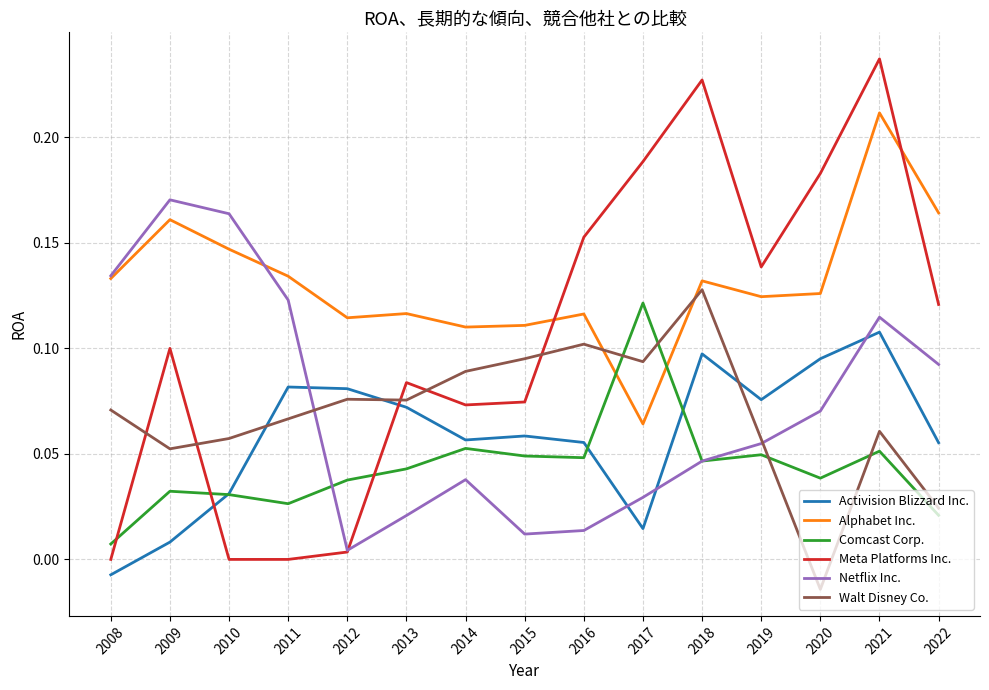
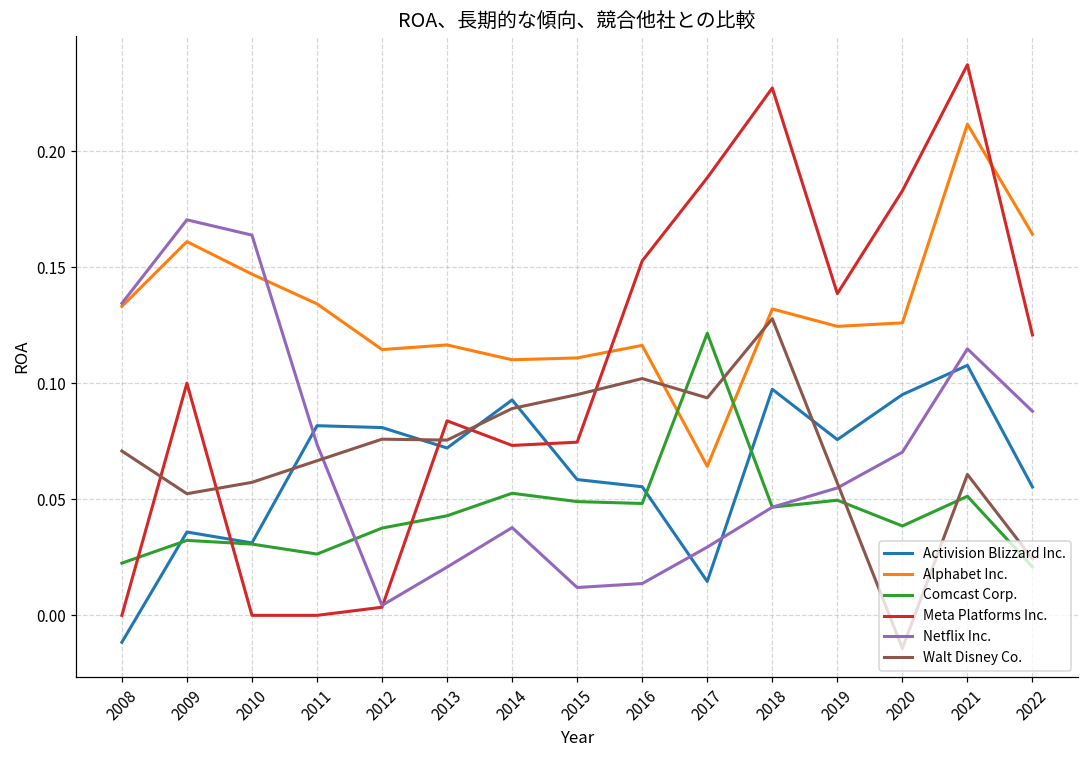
Activision Blizzard Inc., 2008: -0.007 -> -0.012
Comcast Corp., 2008: 0.007 -> 0.023
Activision Blizzard Inc., 2009: 0.008 -> 0.036
Netflix Inc., 2011: 0.123 -> 0.074
Activision Blizzard Inc., 2014: 0.057 -> 0.093
Netflix Inc., 2022: 0.092 -> 0.088
